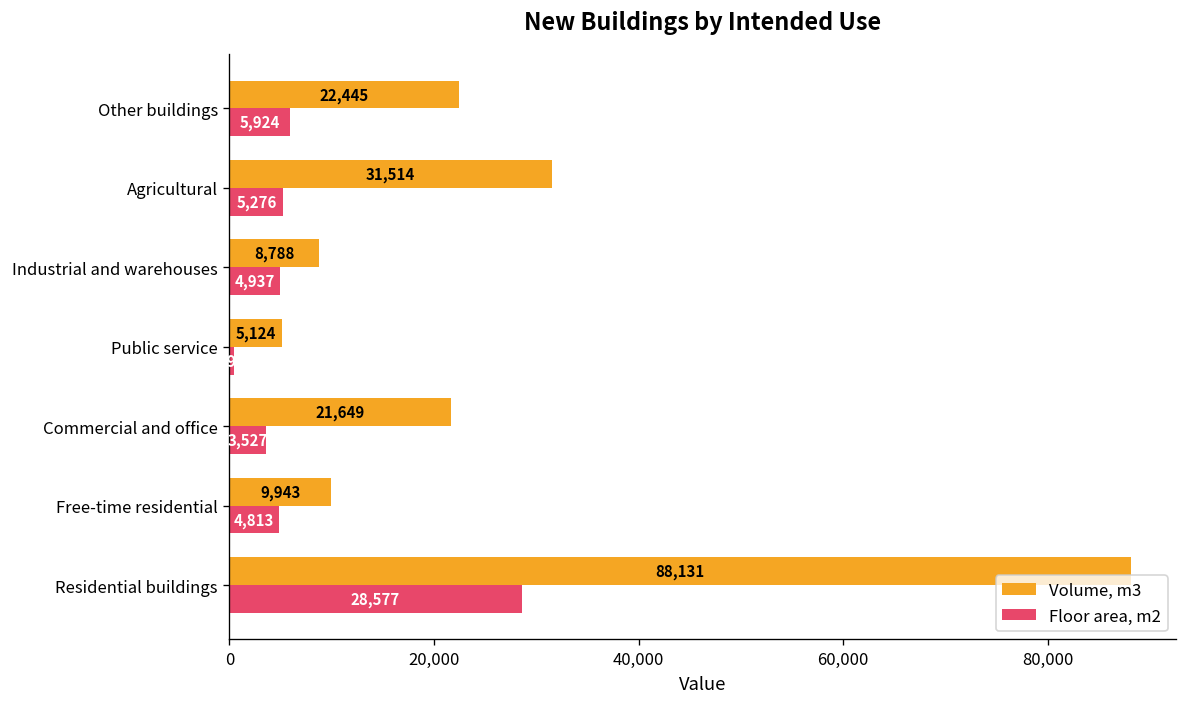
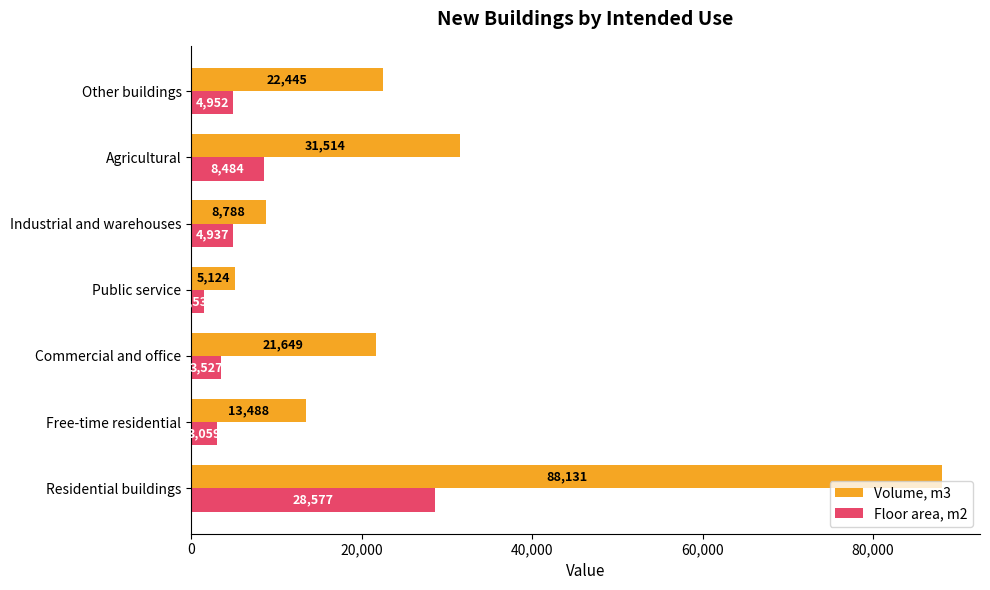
Floor area, m2, Other buildings: 5,924 -> 4,952
Floor area, m2, Agricultural: 5,276 -> 8,484
Floor area, m2, Public service: 0 -> 2,000
Volume, m3, Free-time residential: 9,943 -> 13,488
Floor area, m2, Free-time residential: 4,813 -> 3,059
